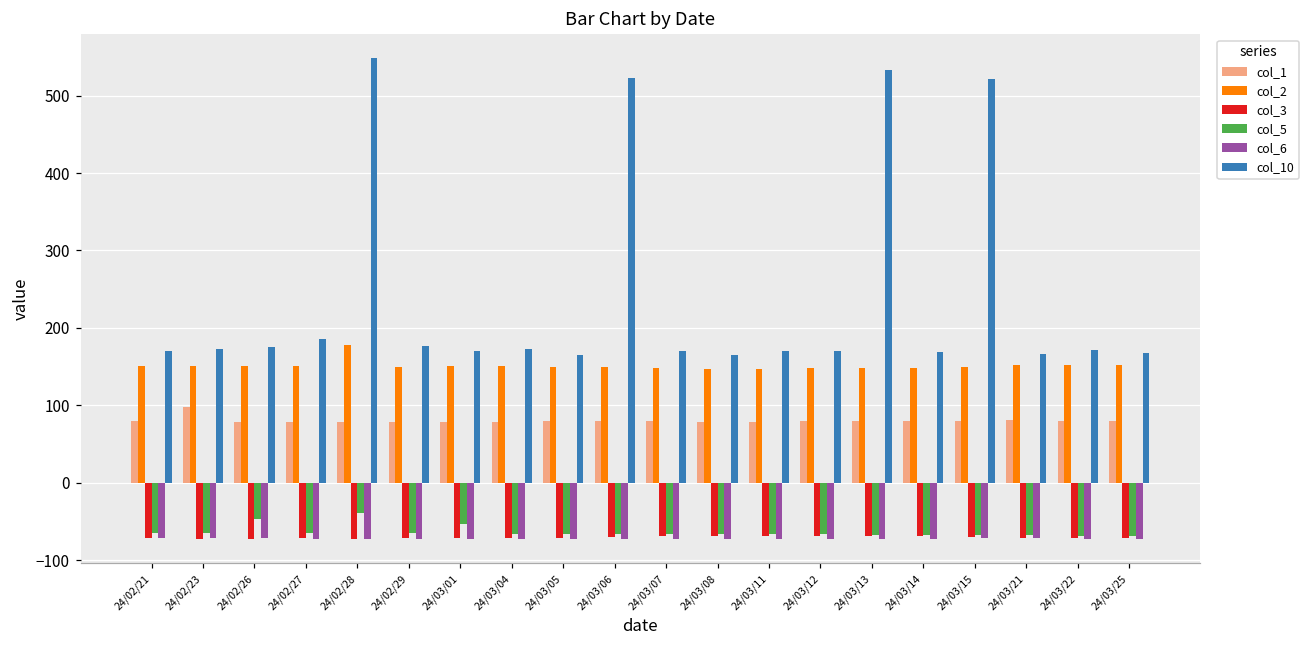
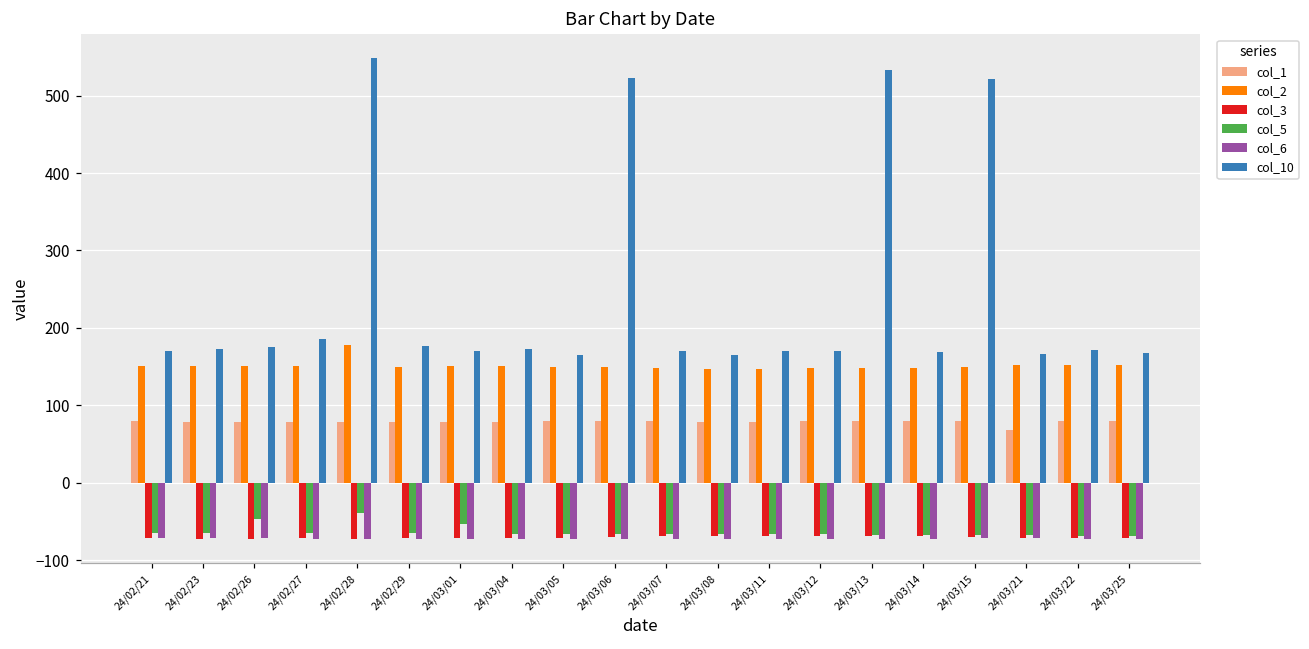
col_1, 24/02/23: 100 -> 80
col_1, 24/03/21: 80 -> 70
